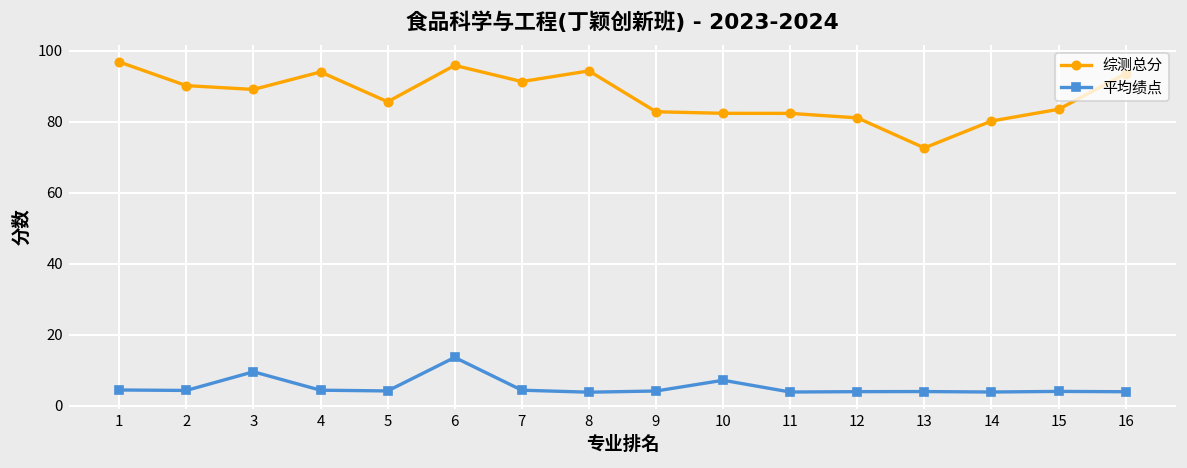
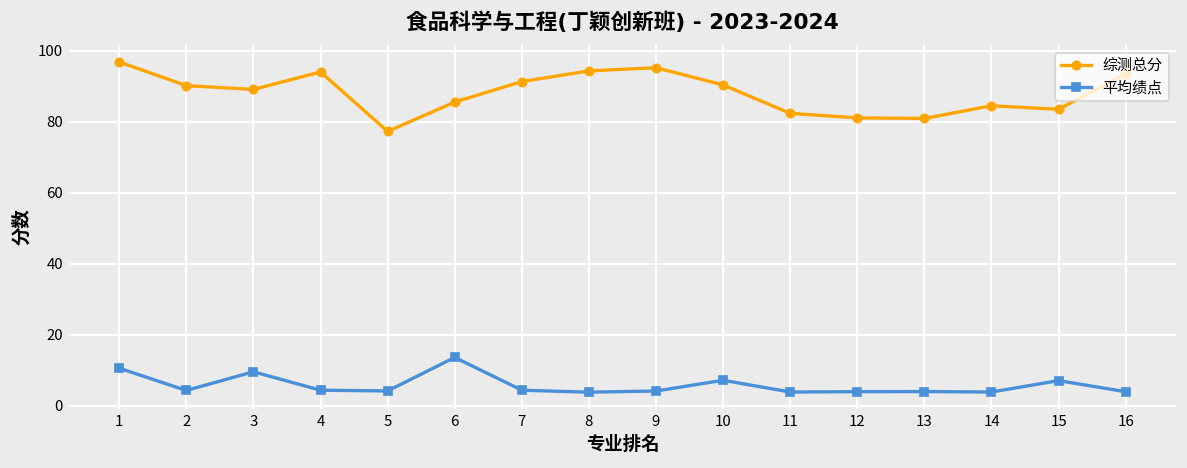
平均绩点, 1: 4 -> 11
综测总分, 5: 86 -> 77
综测总分, 6: 96 -> 86
综测总分, 9: 83 -> 95
综测总分, 10: 82 -> 90
综测总分, 13: 73 -> 81
综测总分, 14: 80 -> 84
平均绩点, 15: 4 -> 7
